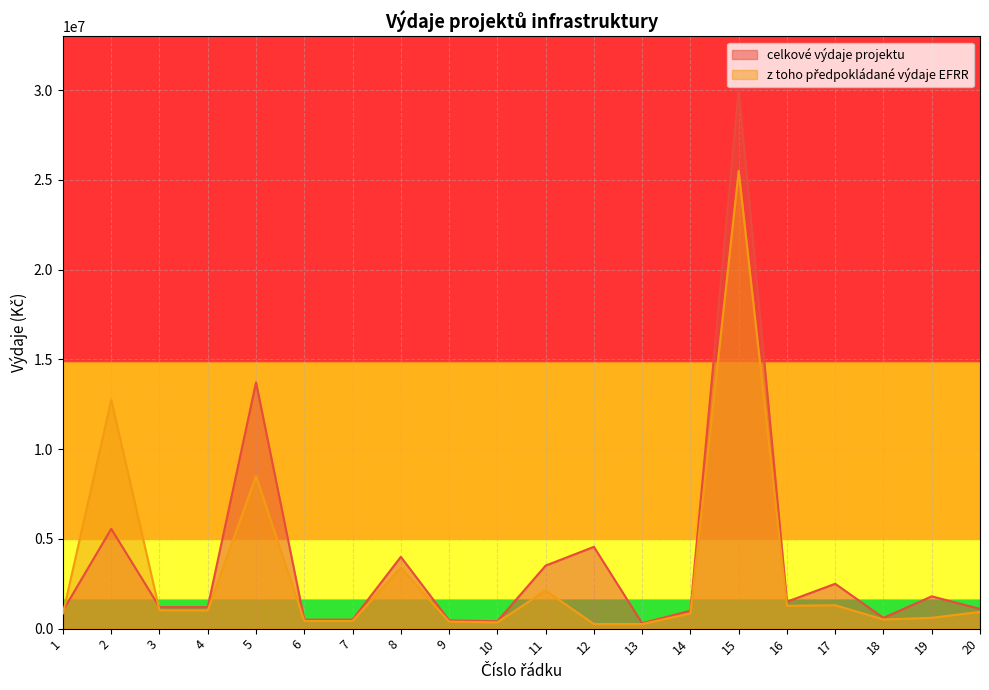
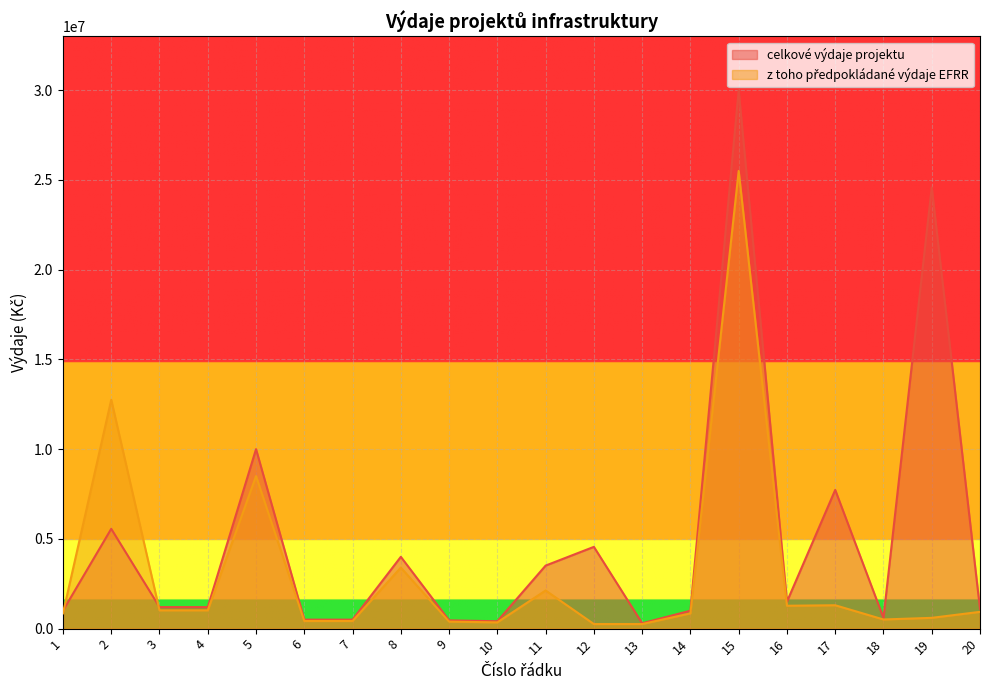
celkové výdaje projektu, 5: 13700000 -> 10000000
celkové výdaje projektu, 17: 2500000 -> 7700000
celkové výdaje projektu, 19: 1800000 -> 24600000
